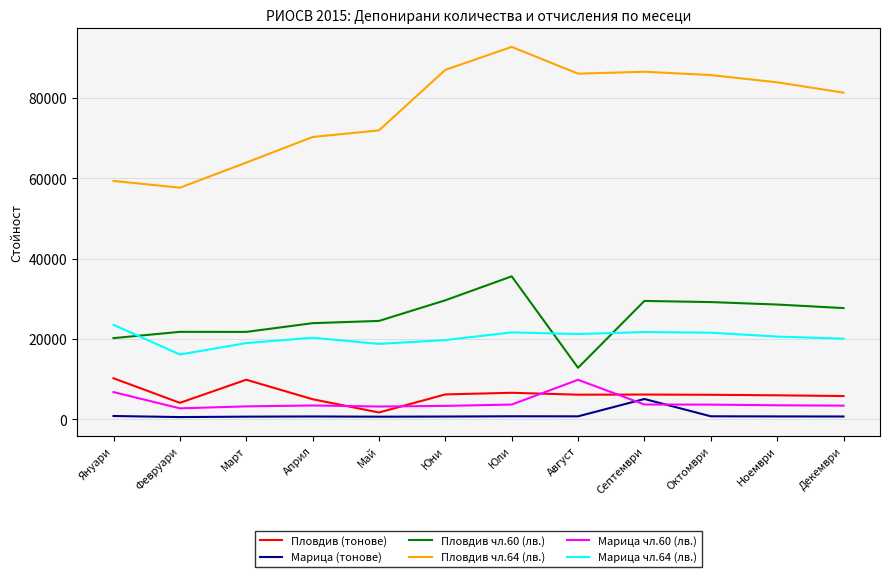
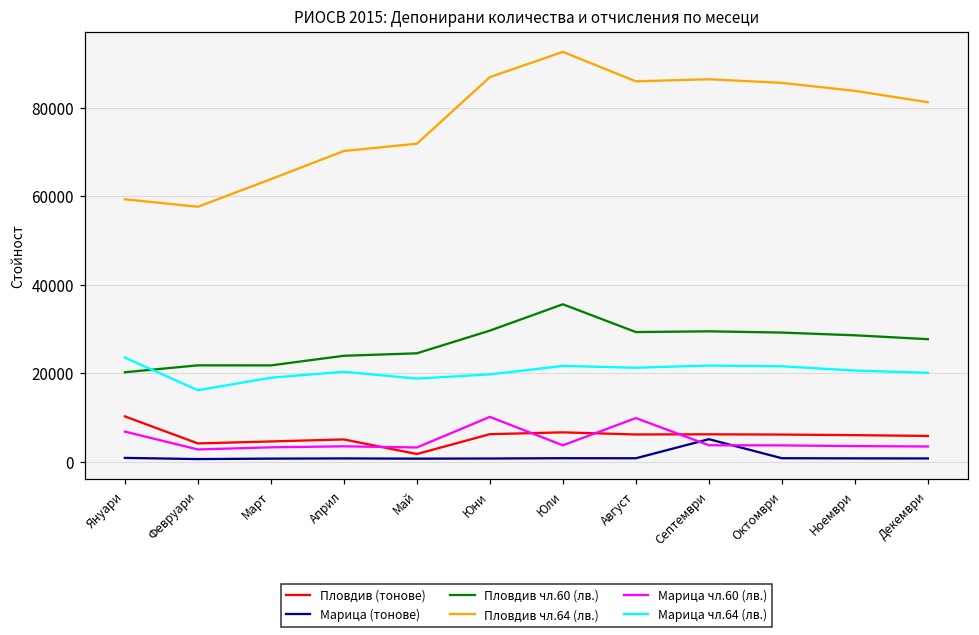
Пловдив (тонове), Март: 10000 -> 5000
Марица чл.60 (лв.), Юни: 3000 -> 10000
Пловдив чл.60 (лв.), Август: 13000 -> 29000
